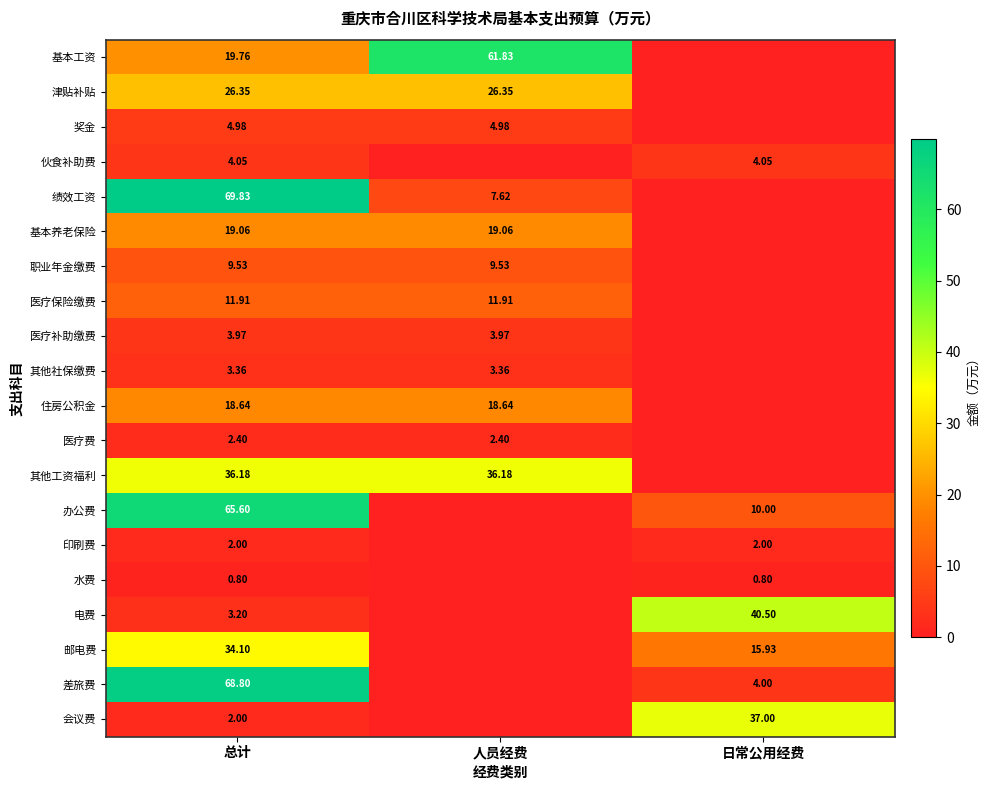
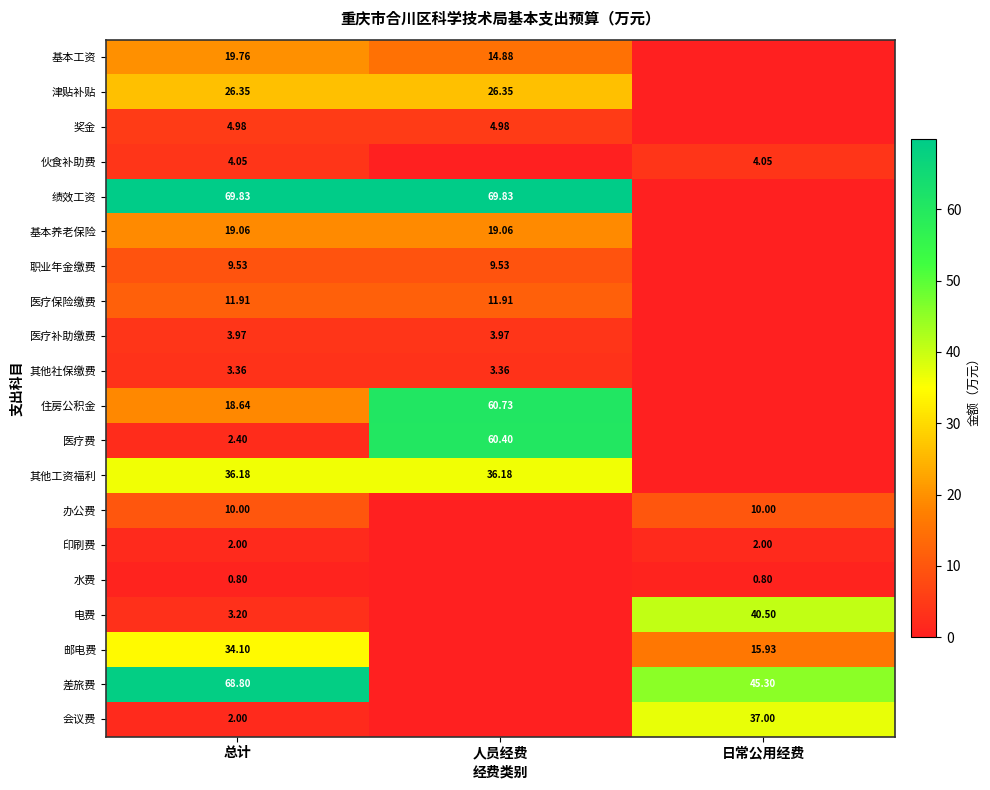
基本工资, 人员经费: 61.83 -> 14.88
绩效工资, 人员经费: 7.62 -> 69.83
住房公积金, 人员经费: 18.64 -> 60.73
医疗费, 人员经费: 2.40 -> 60.40
办公费, 总计: 65.60 -> 10.00
差旅费, 日常公用经费: 4.00 -> 45.30
